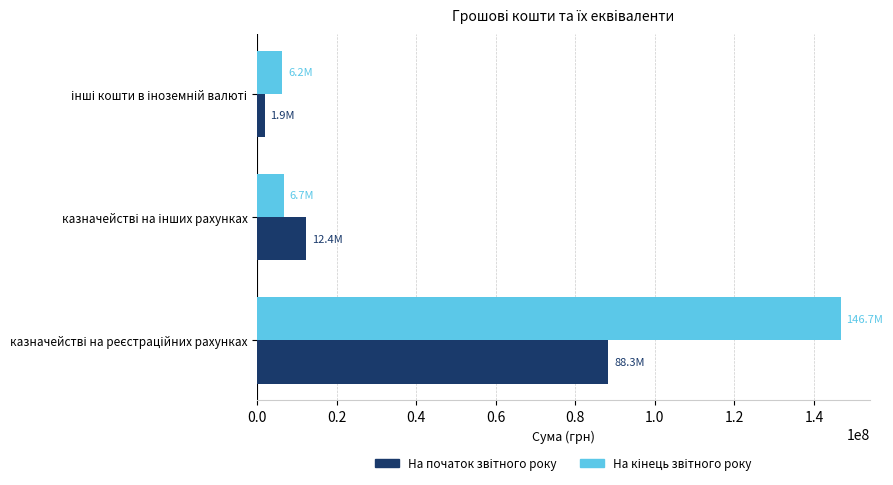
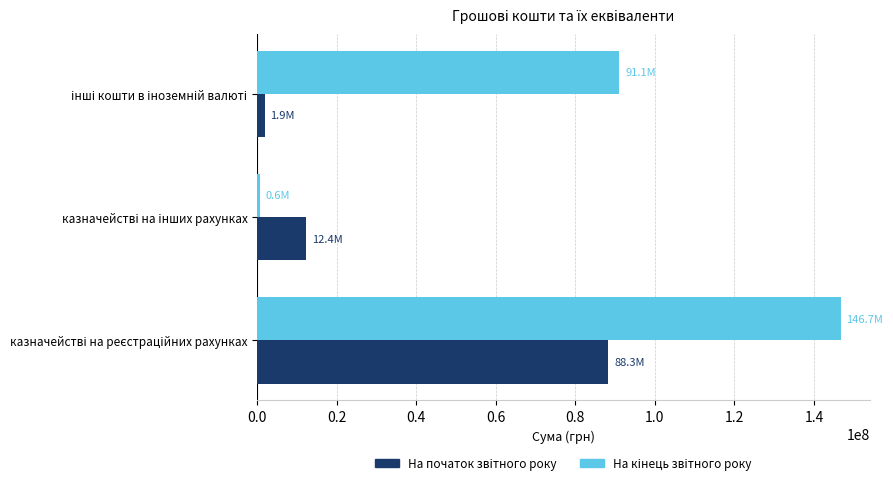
На кінець звітного року, інші кошти в іноземній валюті: 6.2M -> 91.1M
На кінець звітного року, казначействі на інших рахунках: 6.7M -> 0.6M
